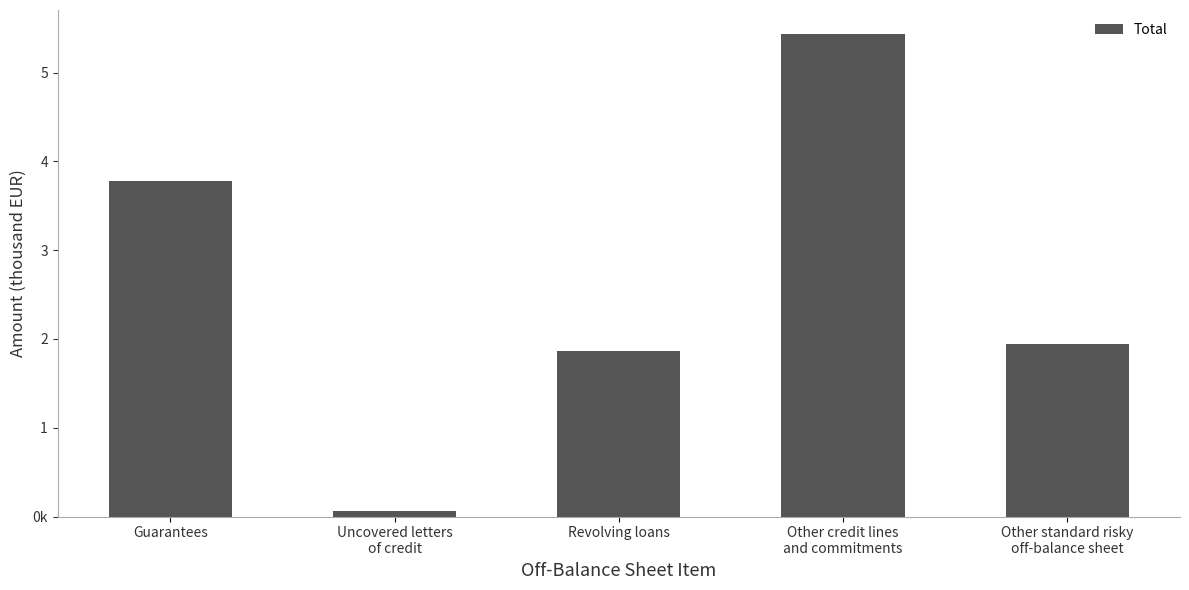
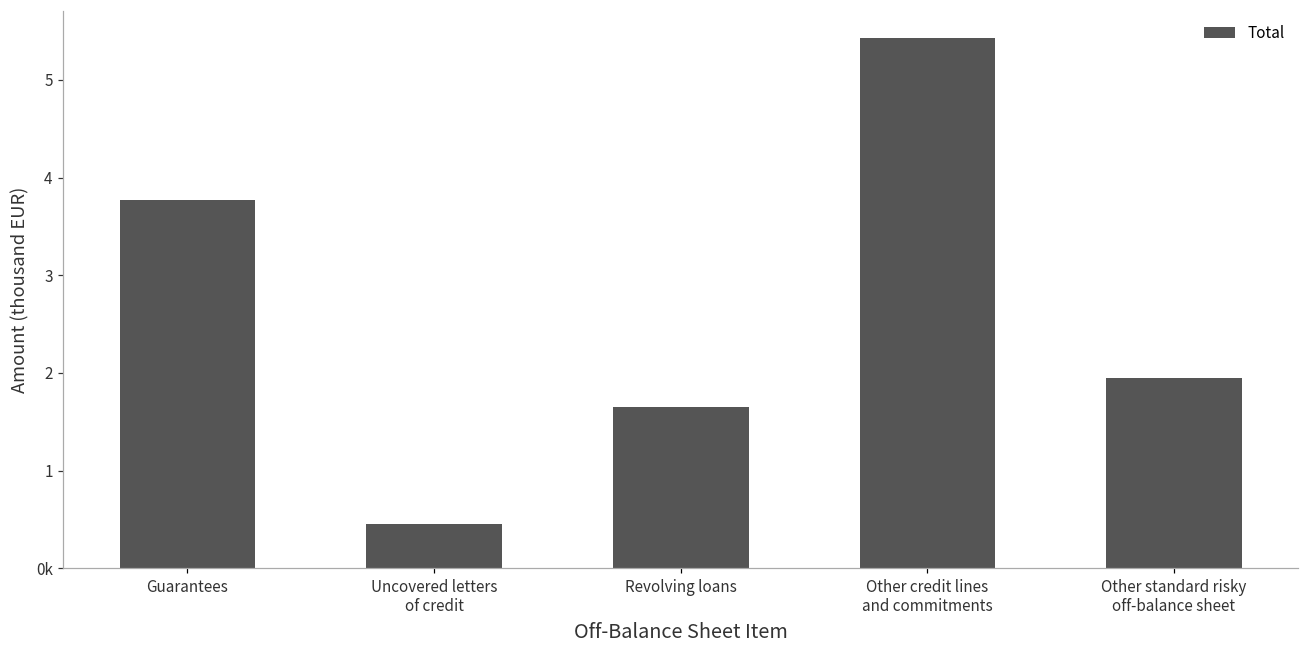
Uncovered letters of credit: 0.1 -> 0.5
Revolving loans: 1.9 -> 1.6
